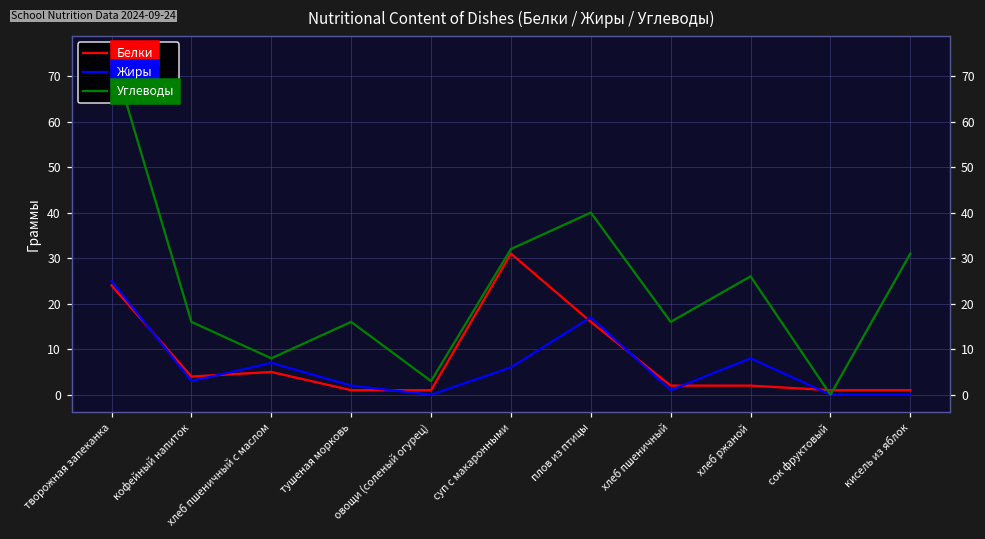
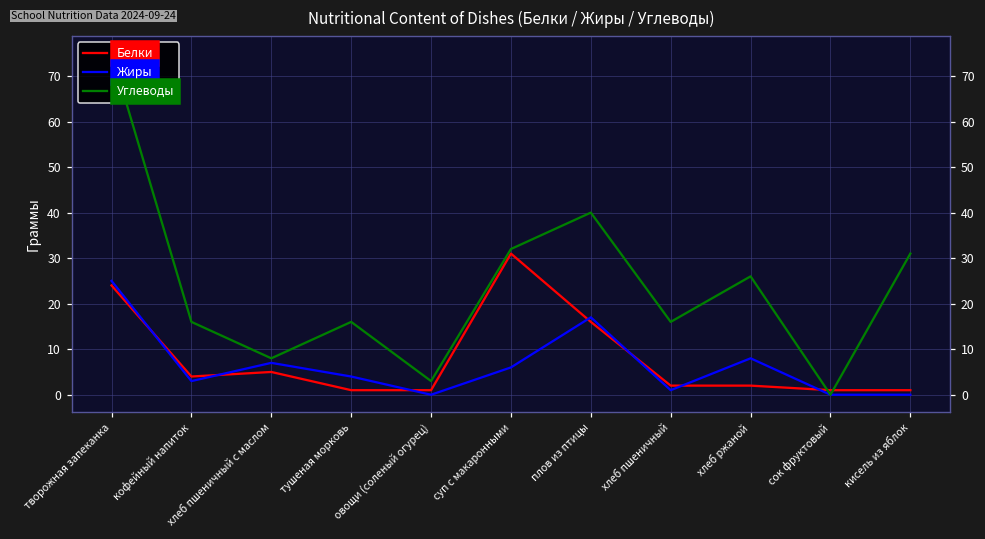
Жиры, тушеная морковь: 2 -> 4
